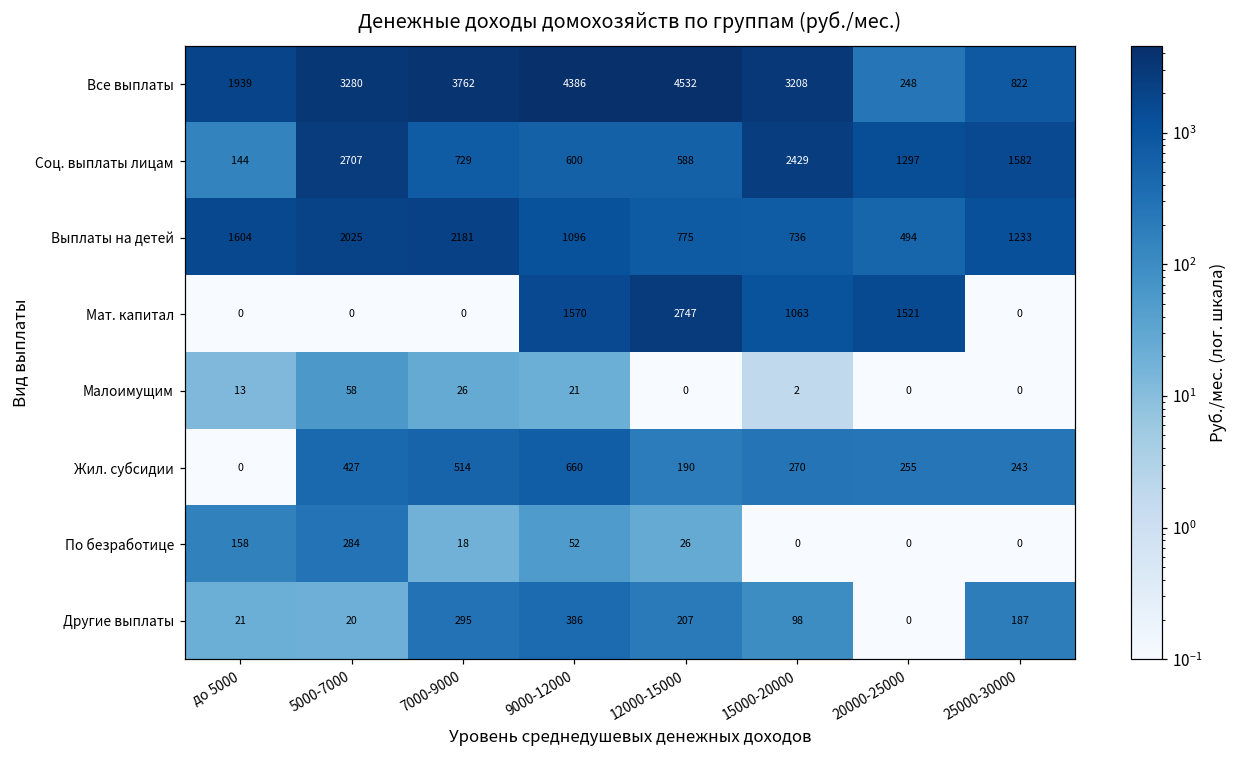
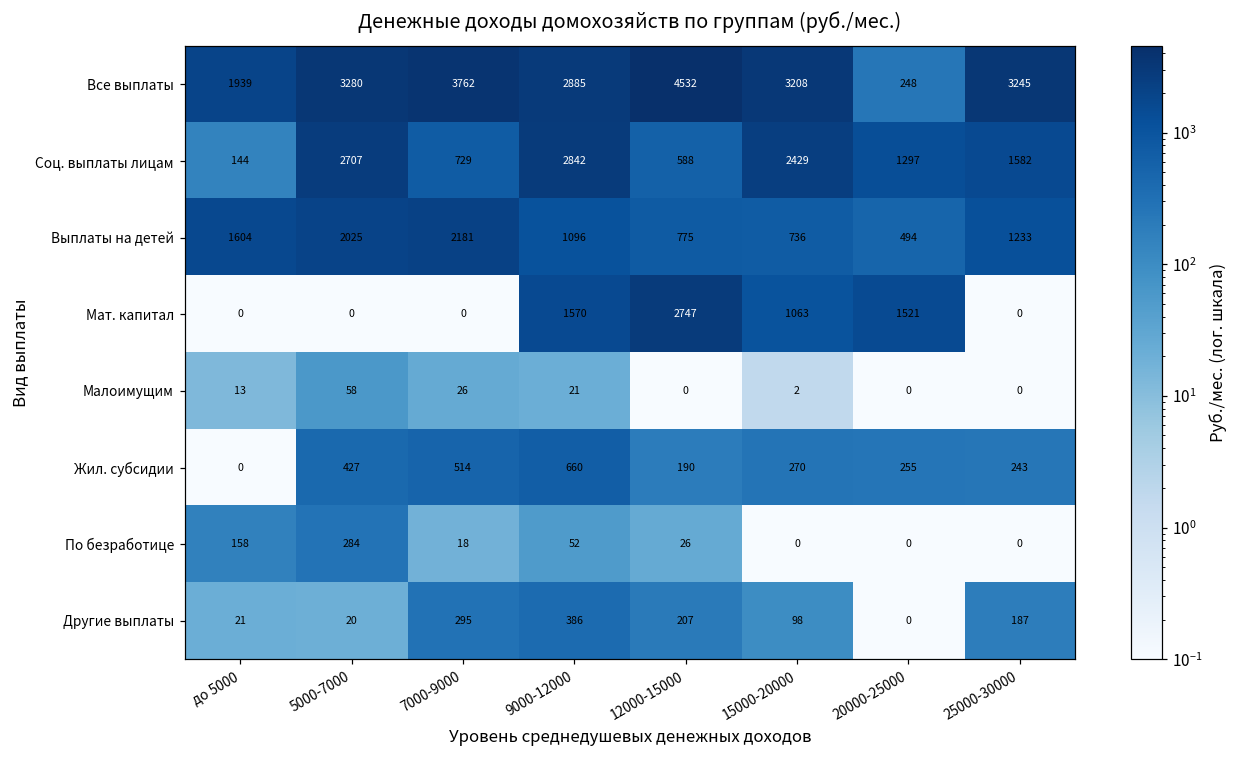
Все выплаты, 9000-12000: 4386 -> 2885
Все выплаты, 25000-30000: 822 -> 3245
Соц. выплаты лицам, 9000-12000: 600 -> 2842
